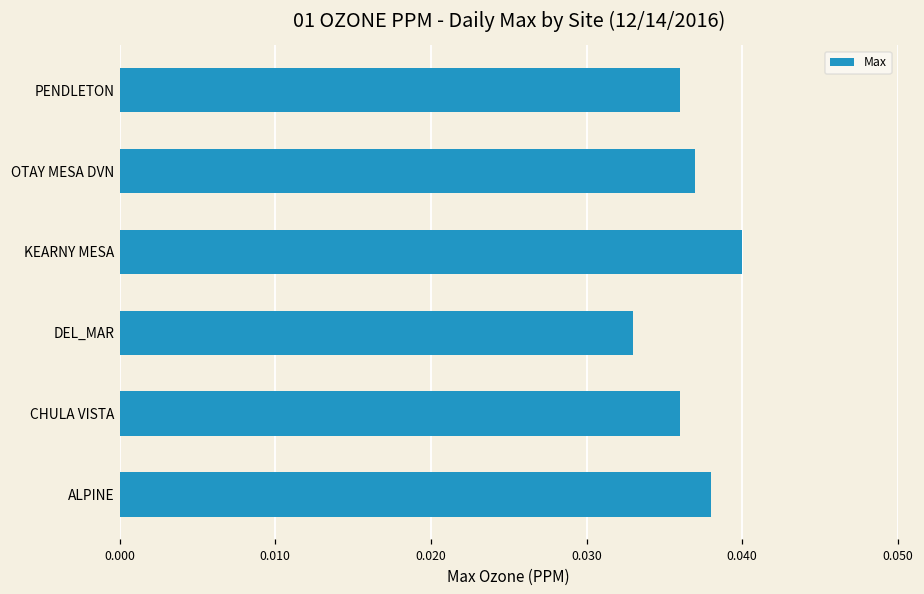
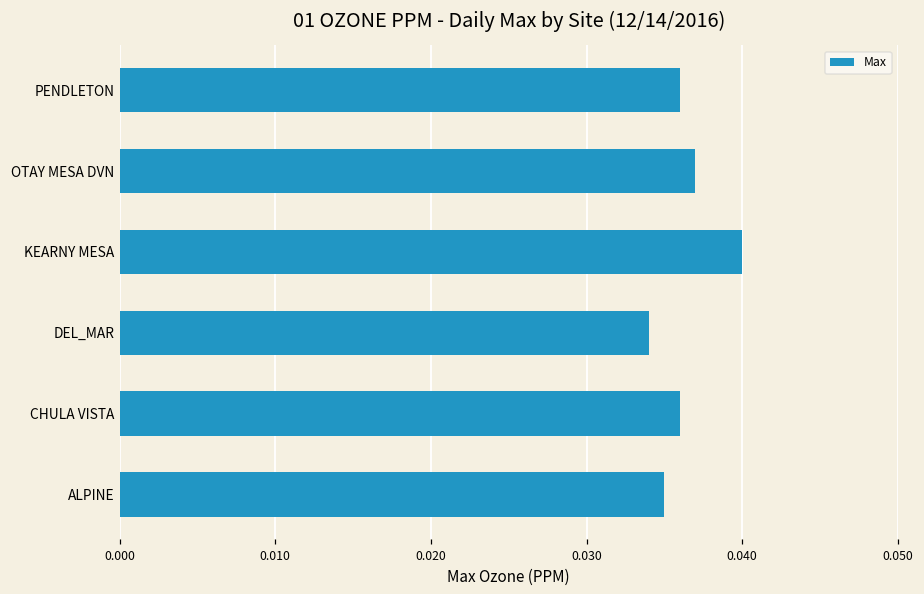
DEL_MAR: 0.033 -> 0.034
ALPINE: 0.038 -> 0.035
